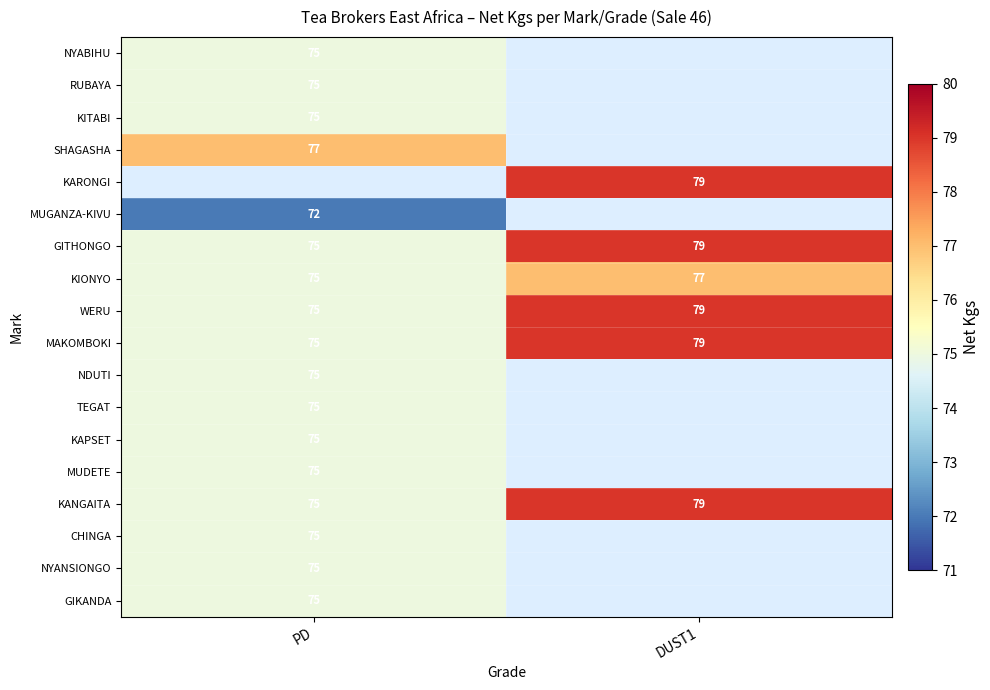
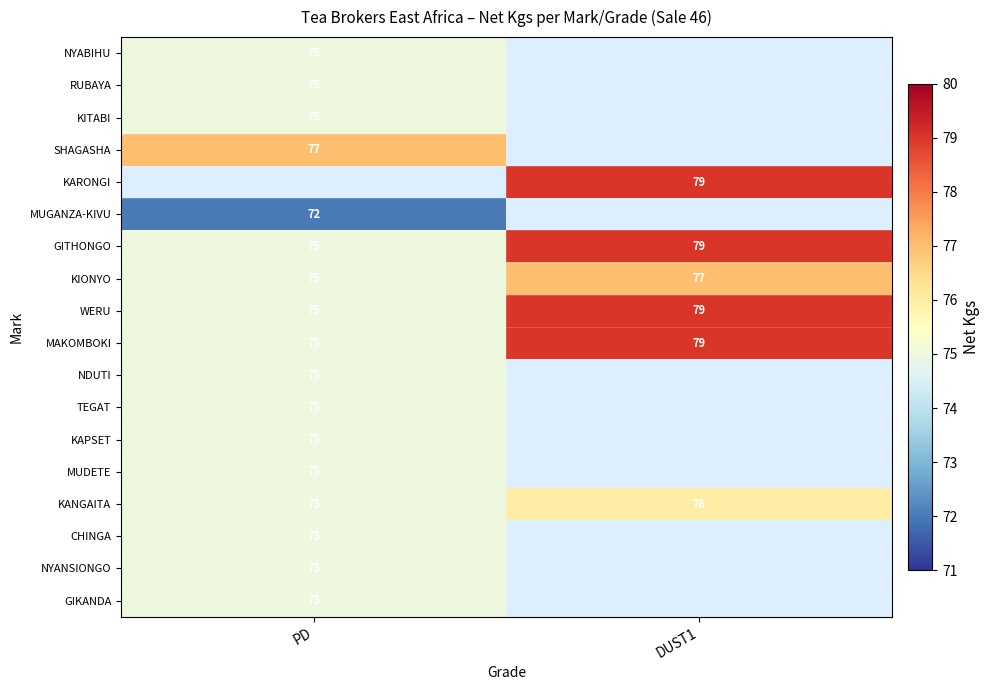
KANGAITA, DUST1: 79 -> 76
